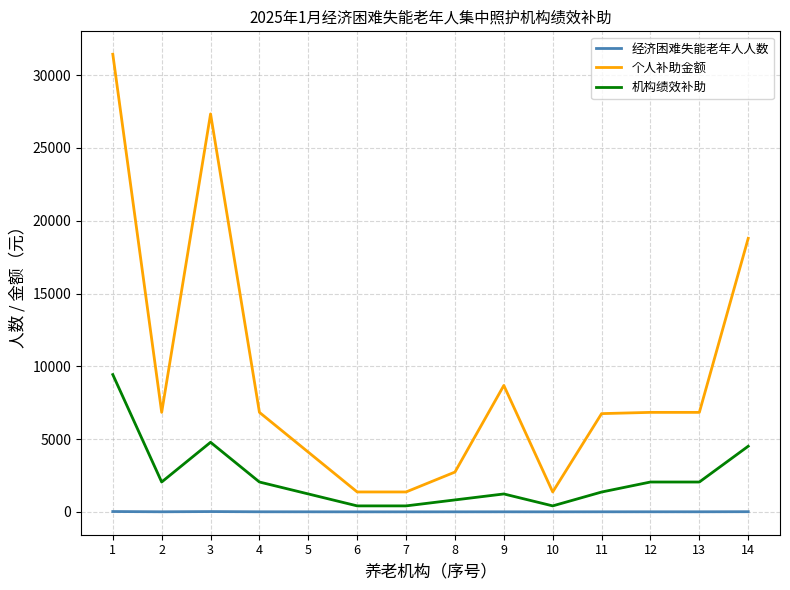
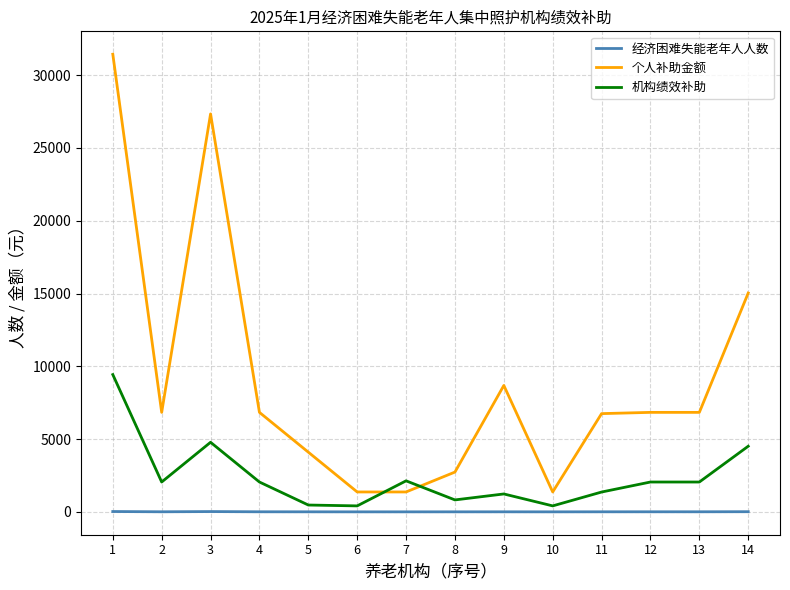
机构绩效补助, 5: 1200 -> 500
机构绩效补助, 7: 400 -> 2100
个人补助金额, 14: 18800 -> 15000
